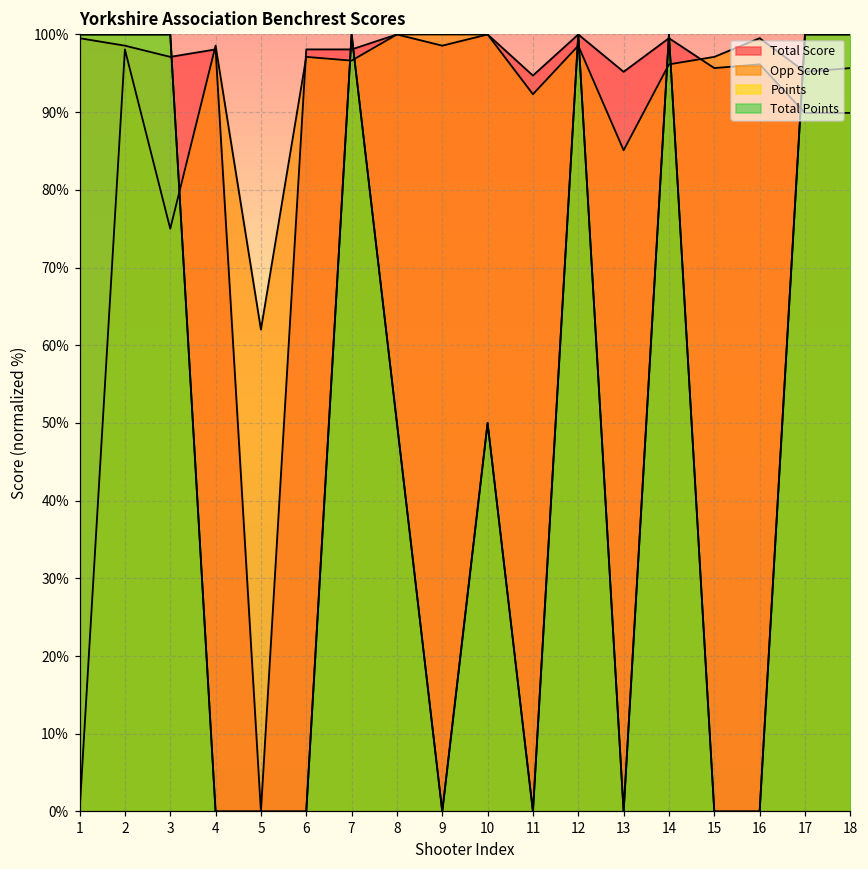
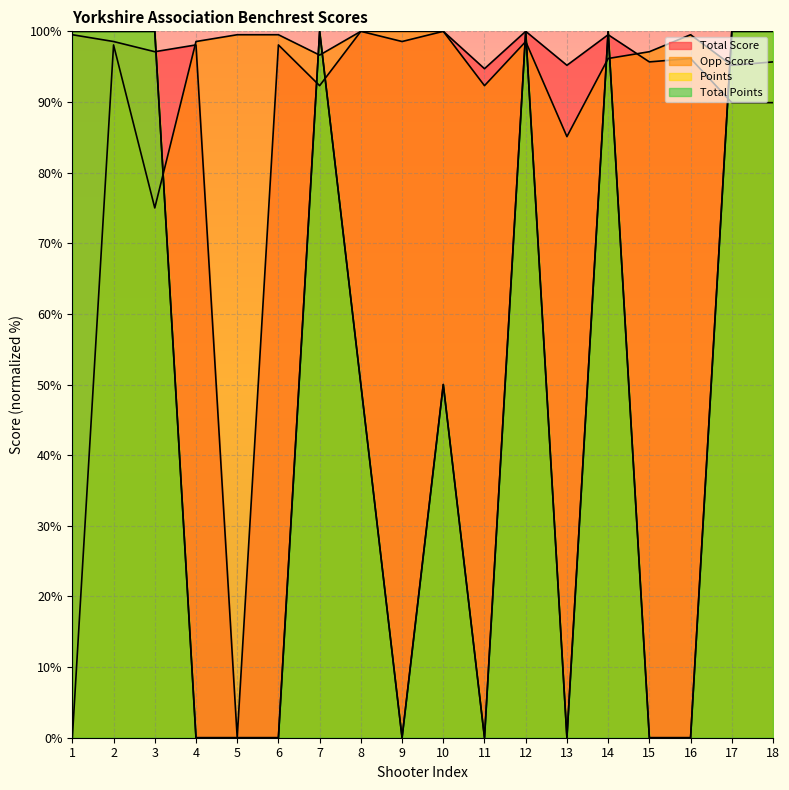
Opp Score, 5: 62% -> 100%
Opp Score, 6: 97% -> 100%
Total Score, 7: 98% -> 92%
